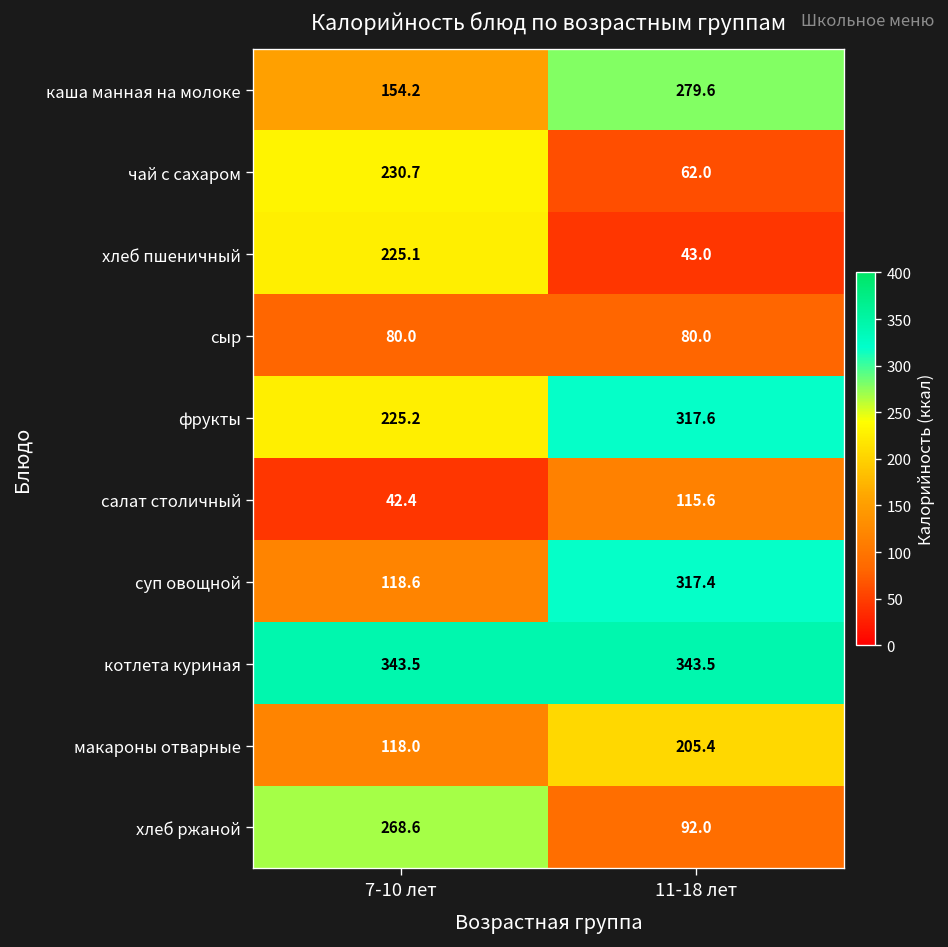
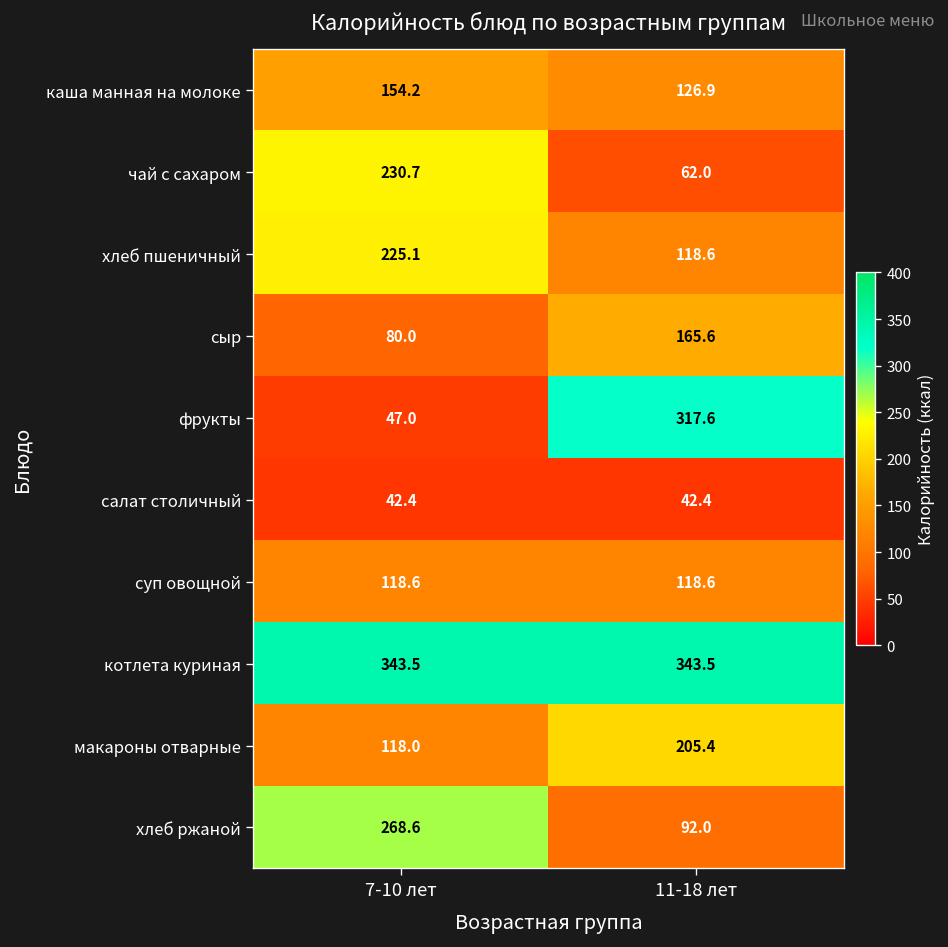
каша манная на молоке, 11-18 лет: 279.6 -> 126.9
хлеб пшеничный, 11-18 лет: 43.0 -> 118.6
сыр, 11-18 лет: 80.0 -> 165.6
фрукты, 7-10 лет: 225.2 -> 47.0
салат столичный, 11-18 лет: 115.6 -> 42.4
суп овощной, 11-18 лет: 317.4 -> 118.6
